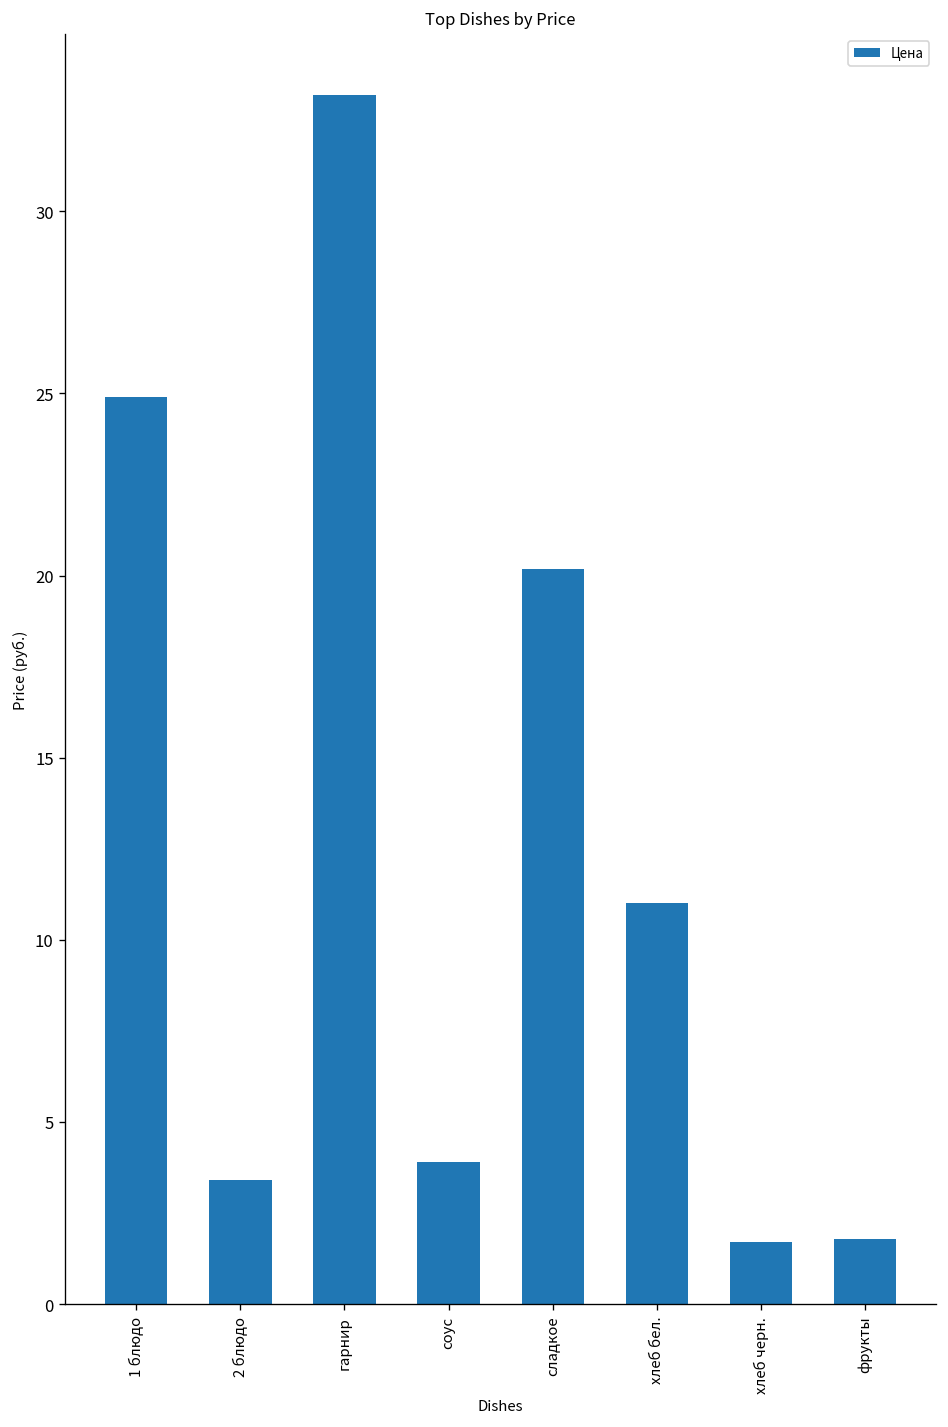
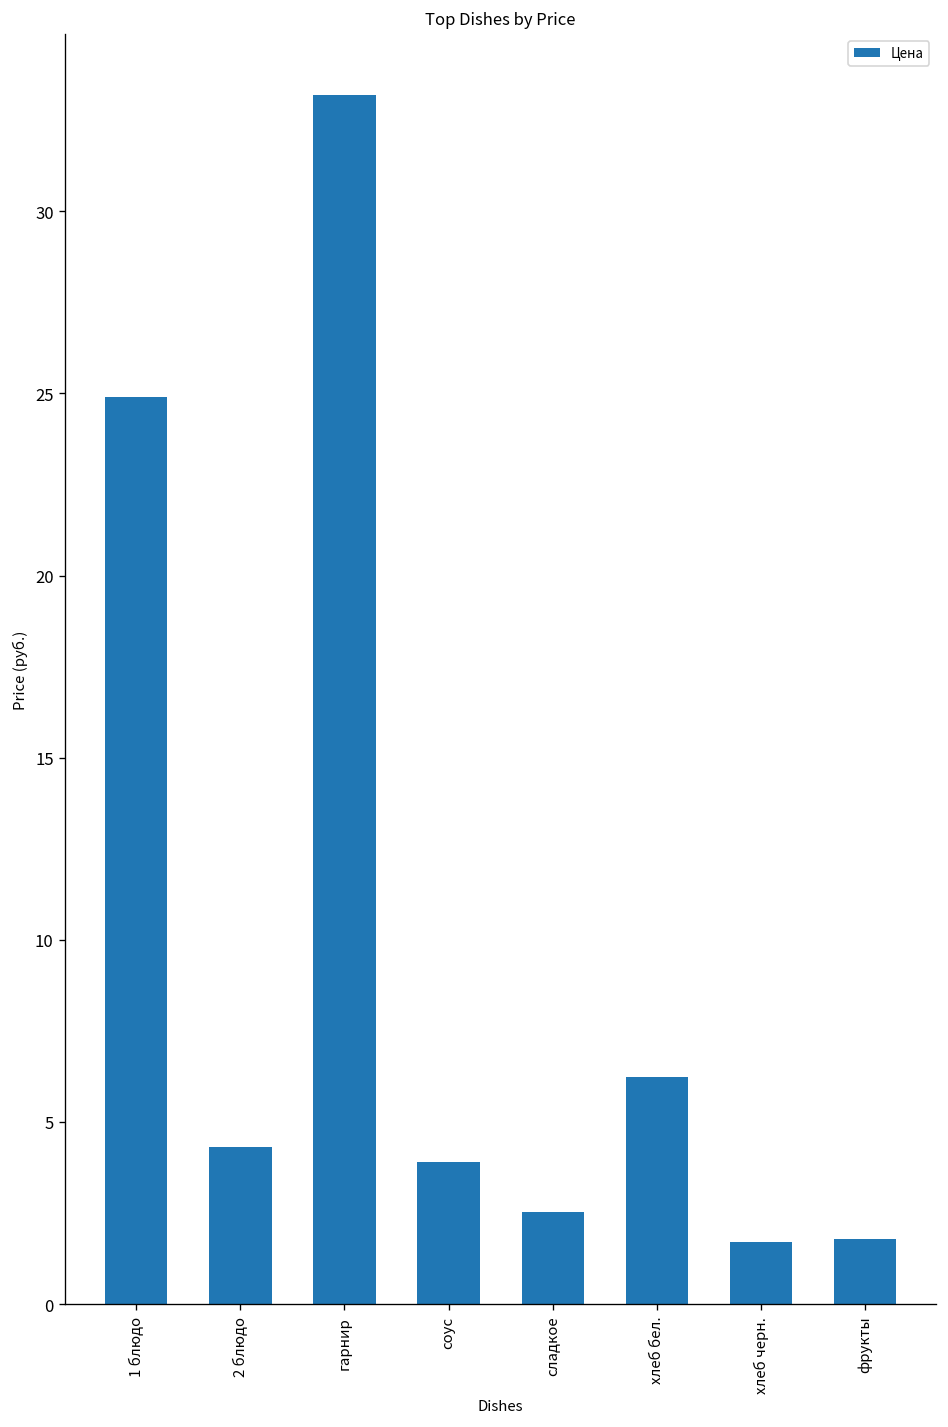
2 блюдо: 3.4 -> 4.3
сладкое: 20.2 -> 2.5
хлеб бел.: 11.0 -> 6.2
